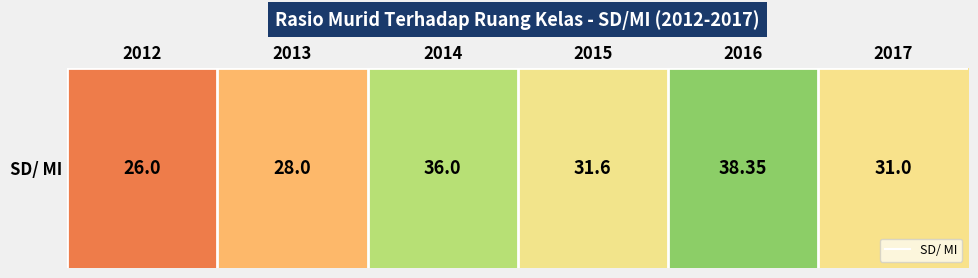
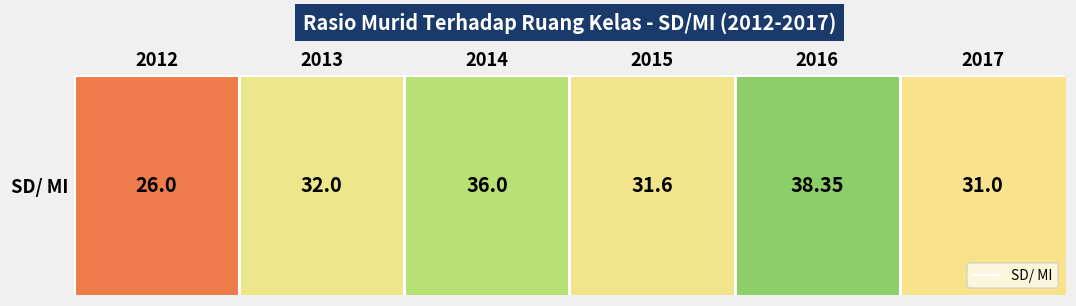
SD/ MI, 2013: 28.0 -> 32.0
